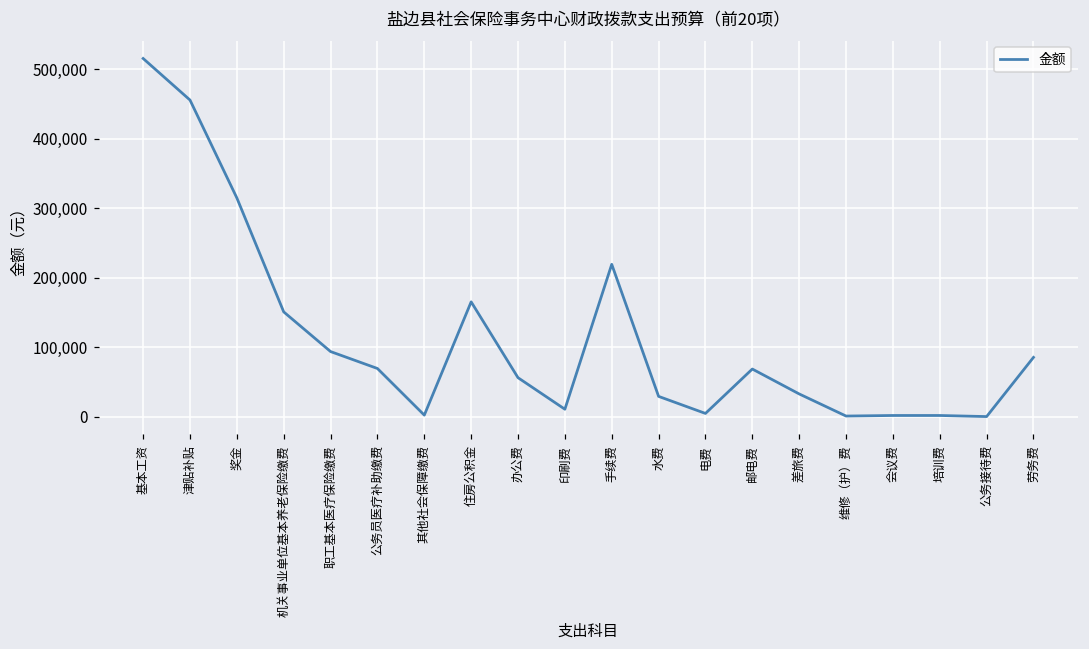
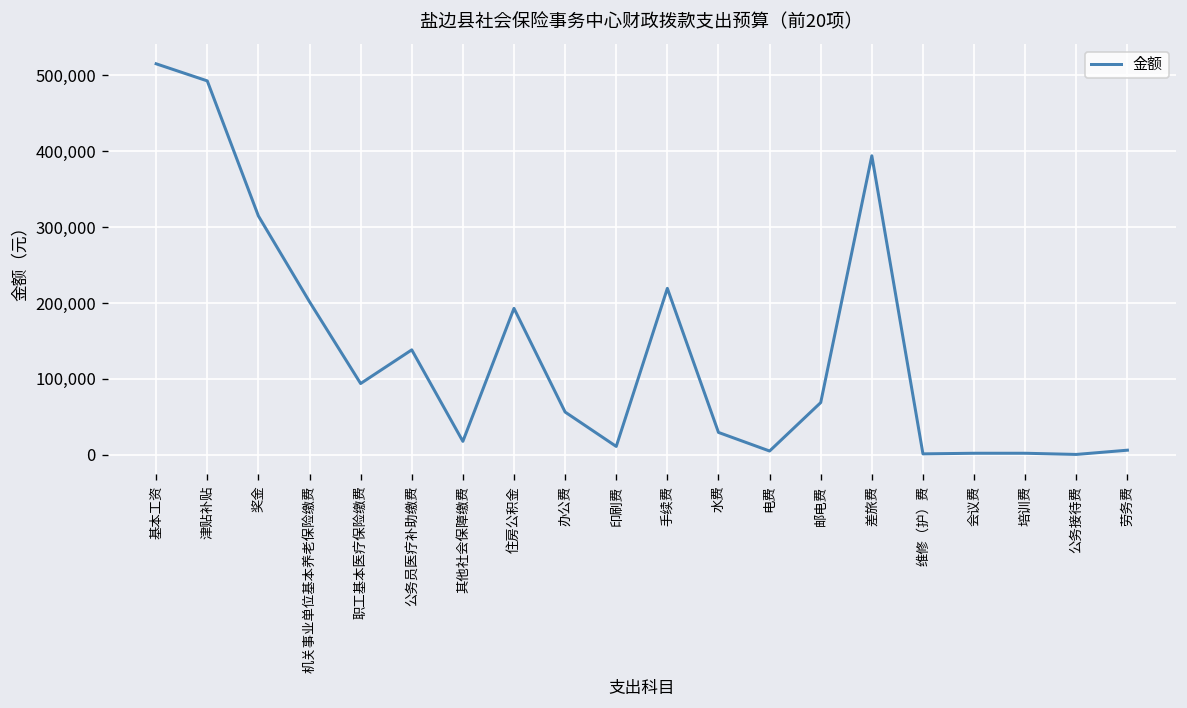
津贴补贴: 460,000 -> 490,000
机关事业单位基本养老保险缴费: 150,000 -> 200,000
公务员医疗补助缴费: 70,000 -> 140,000
其他社会保障缴费: 0 -> 20,000
住房公积金: 170,000 -> 190,000
差旅费: 30,000 -> 390,000
劳务费: 90,000 -> 10,000
